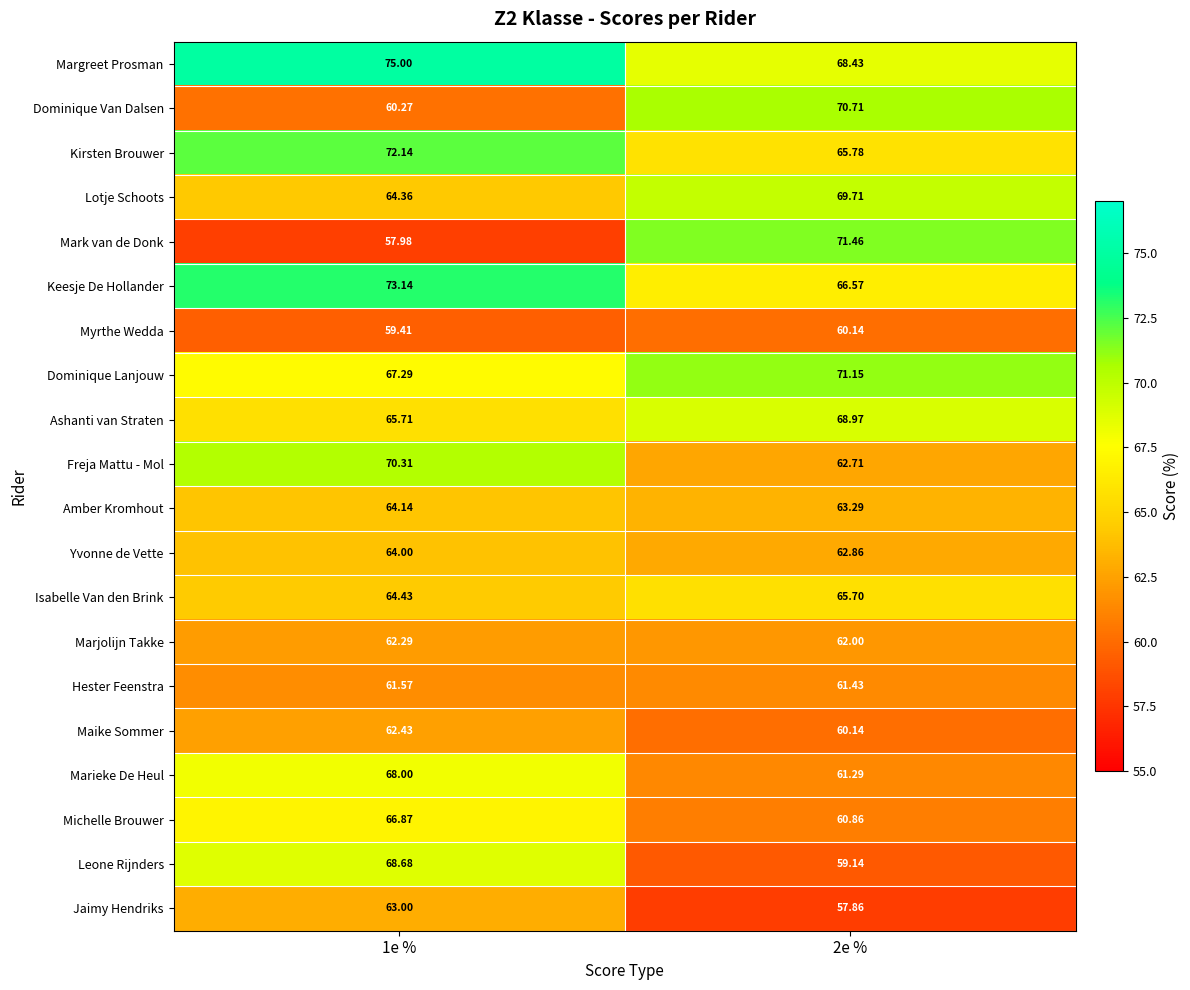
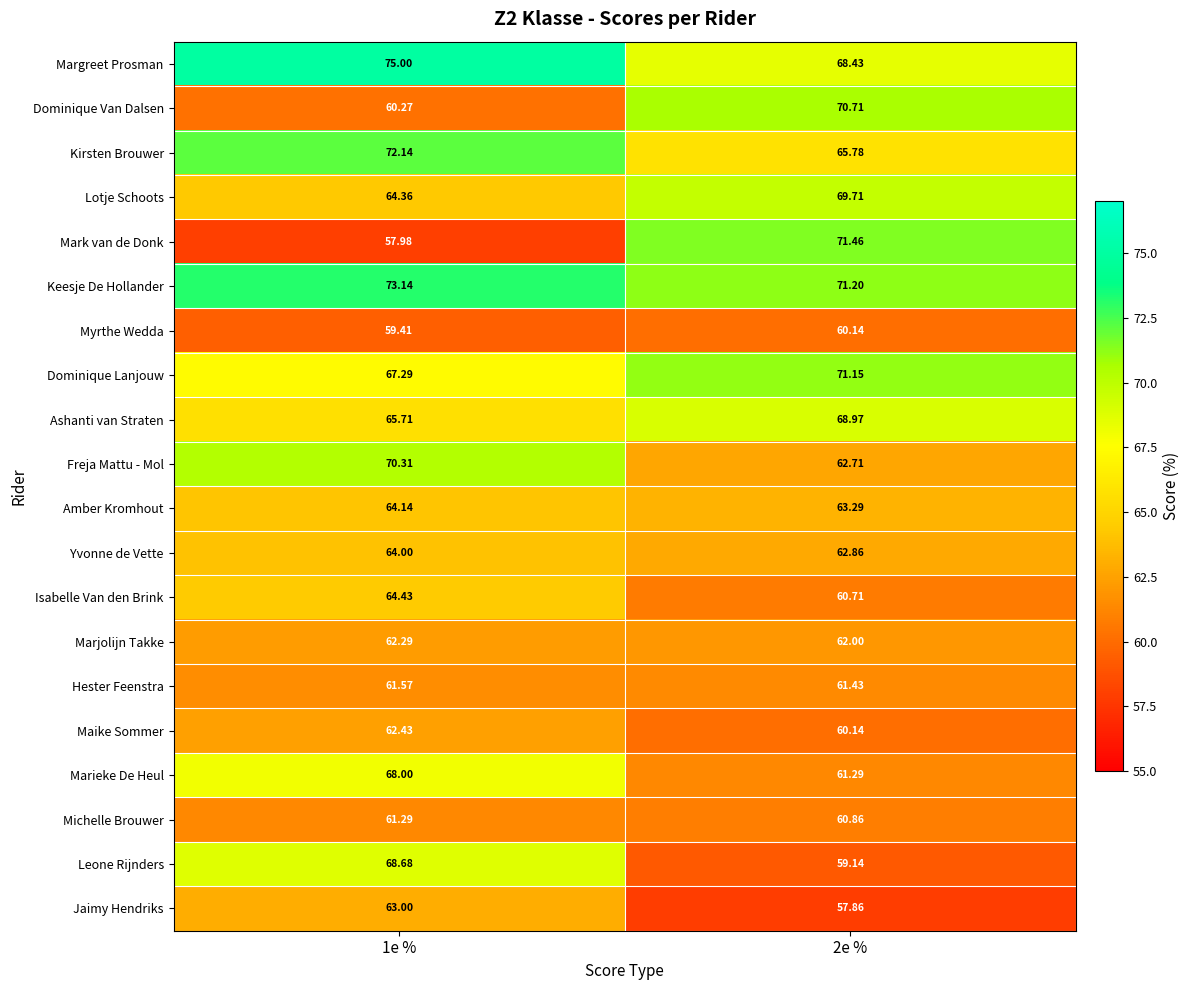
Keesje De Hollander, 2e %: 66.57 -> 71.20
Isabelle Van den Brink, 2e %: 65.70 -> 60.71
Michelle Brouwer, 1e %: 66.87 -> 61.29
